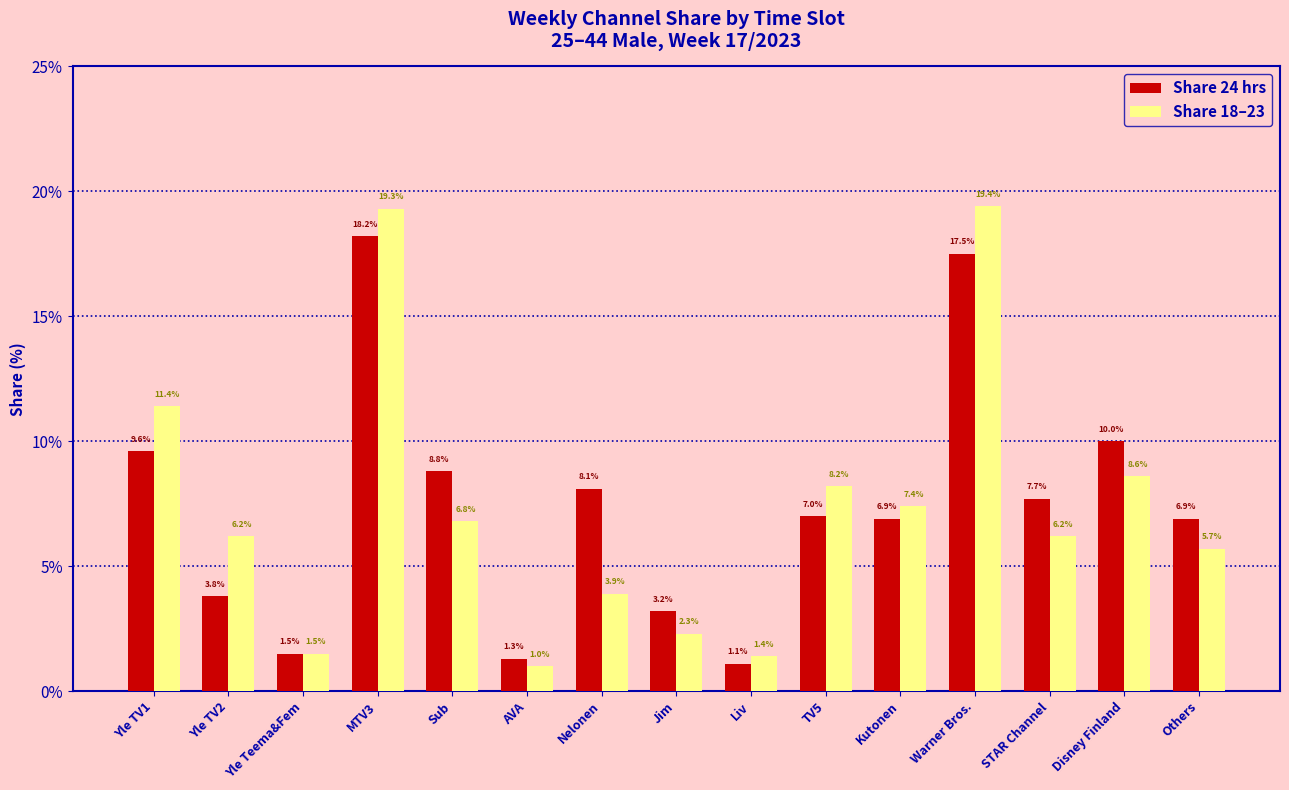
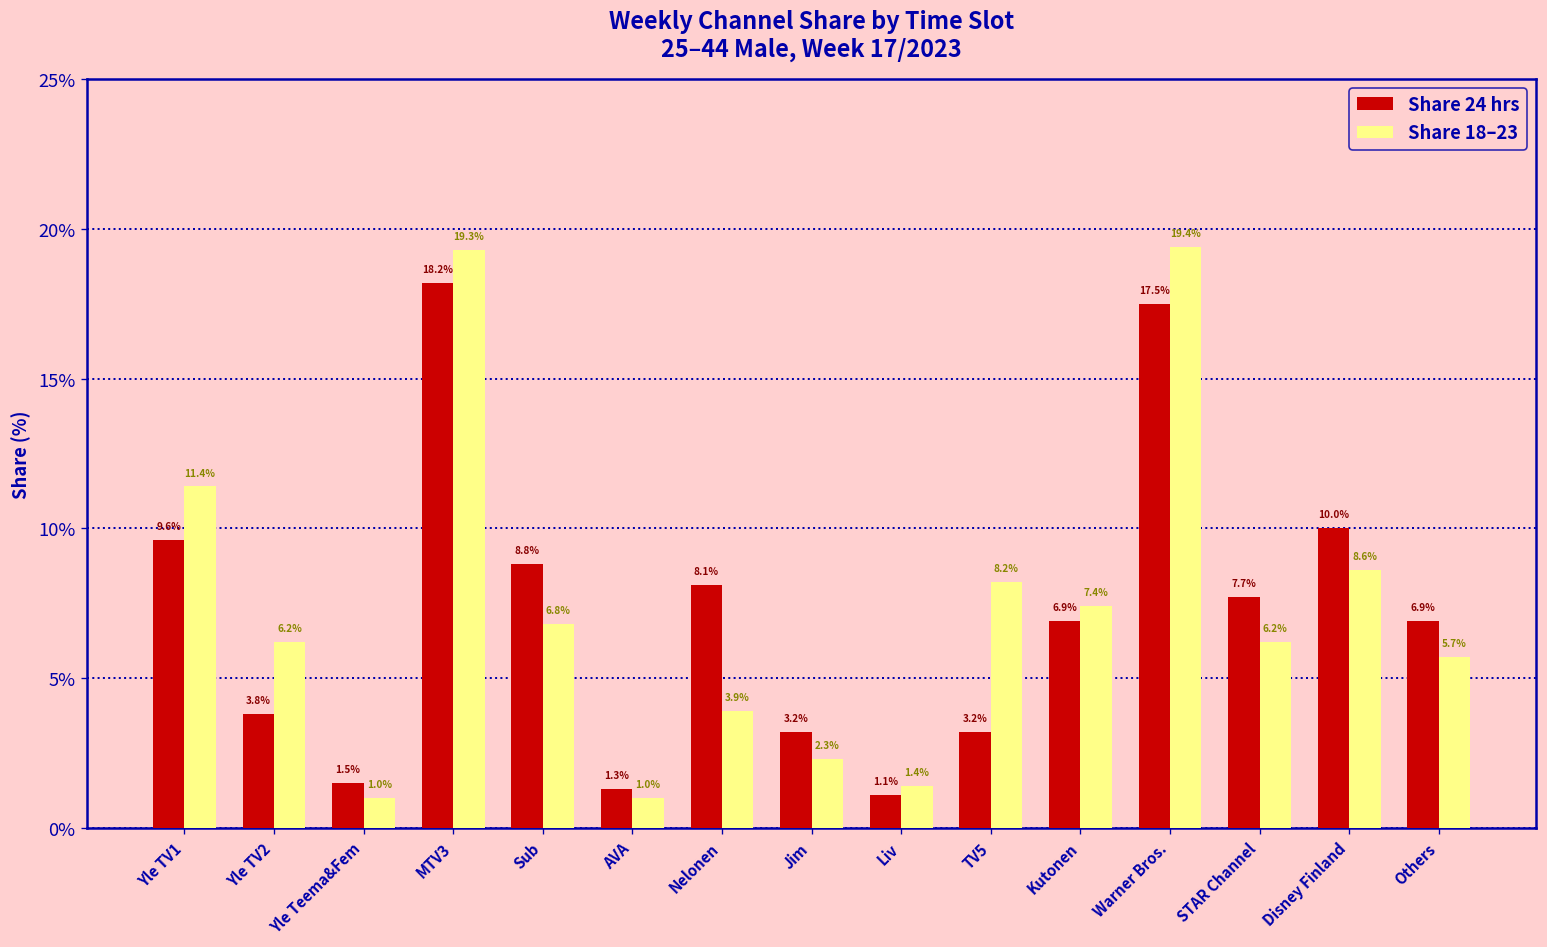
Share 18–23, Yle Teema&Fem: 1.5% -> 1.0%
Share 24 hrs, TV5: 7.0% -> 3.2%
